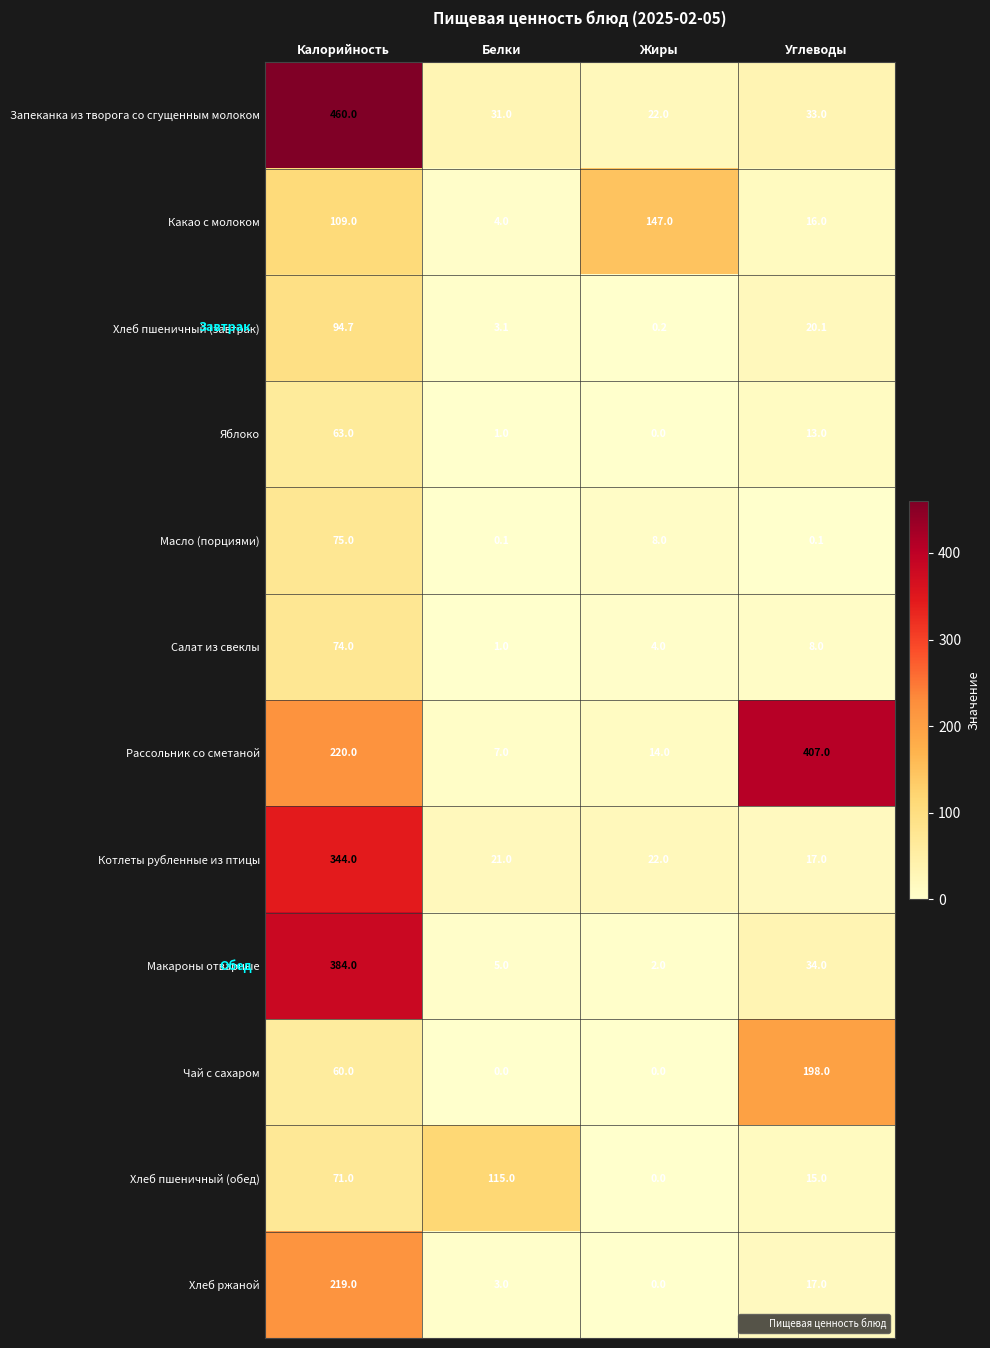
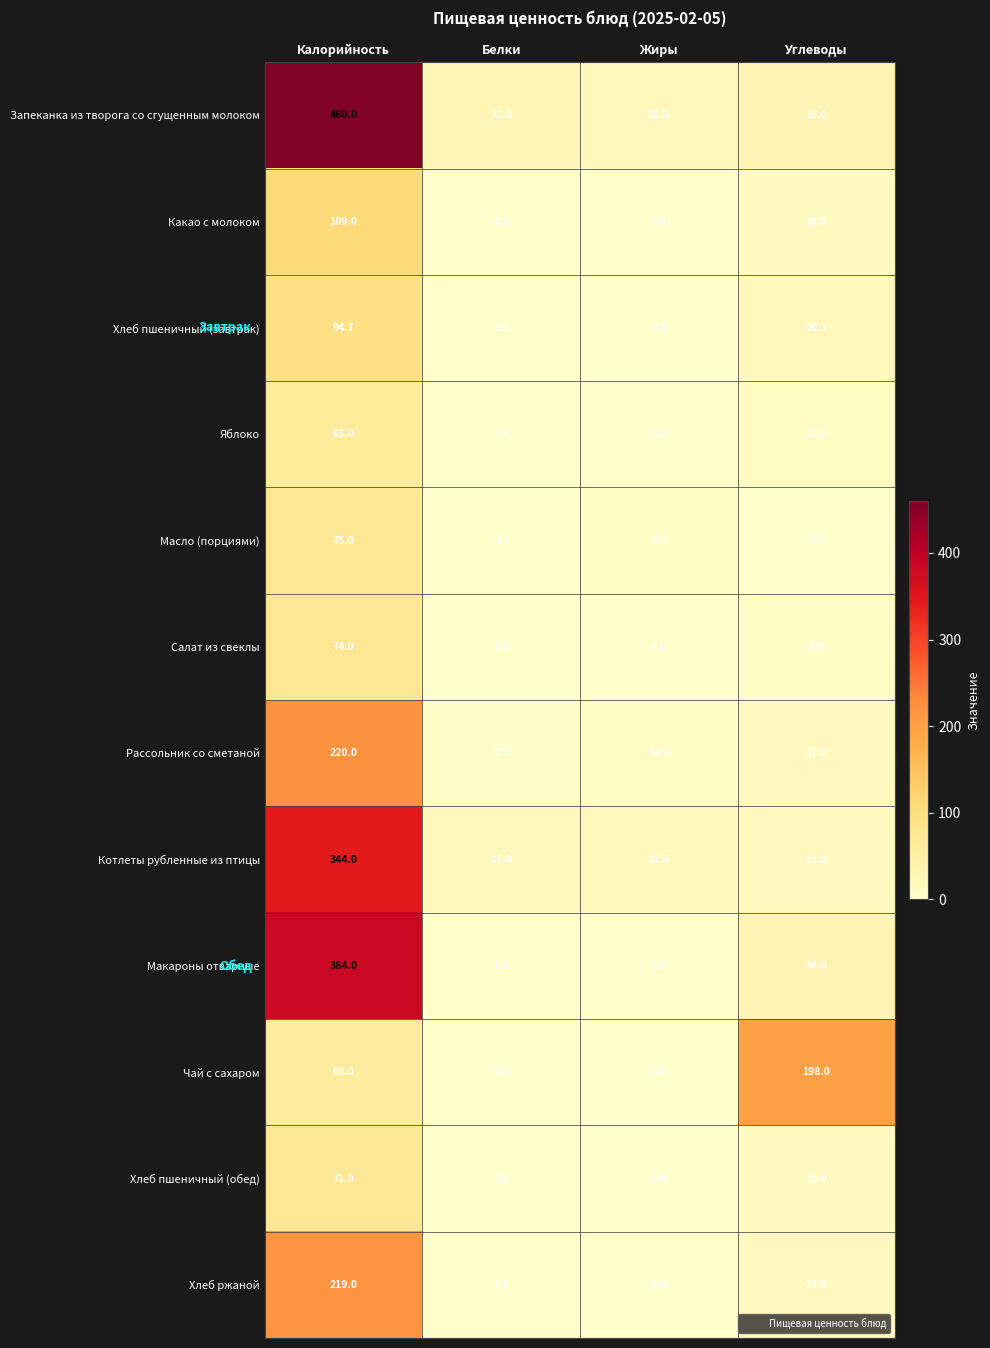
Какао с молоком, Жиры: 147.0 -> 3.0
Рассольник со сметаной, Углеводы: 407.0 -> 17.0
Хлеб пшеничный (обед), Белки: 115.0 -> 2.0
